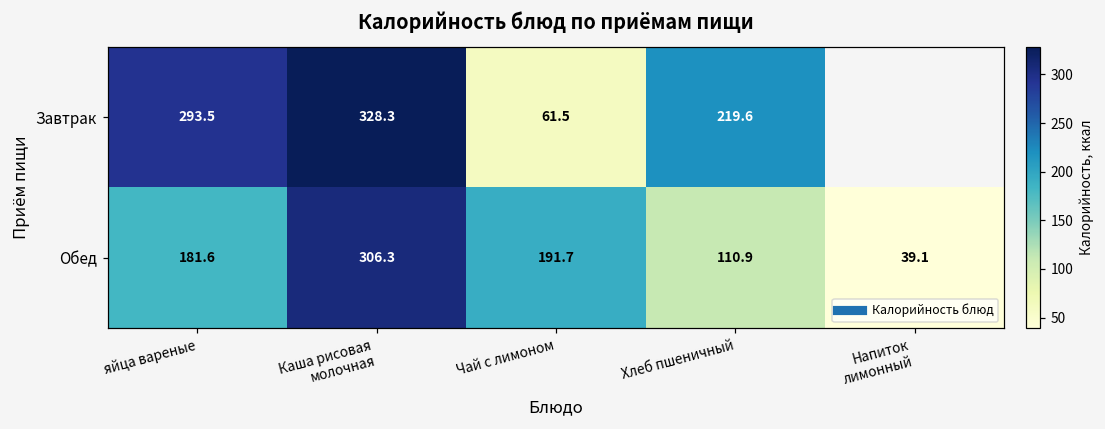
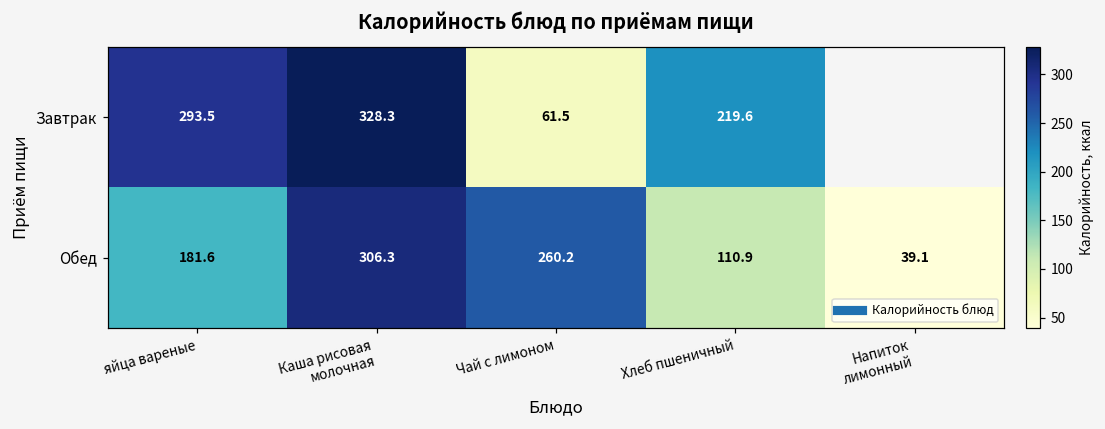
Обед, Чай с лимоном: 191.7 -> 260.2
